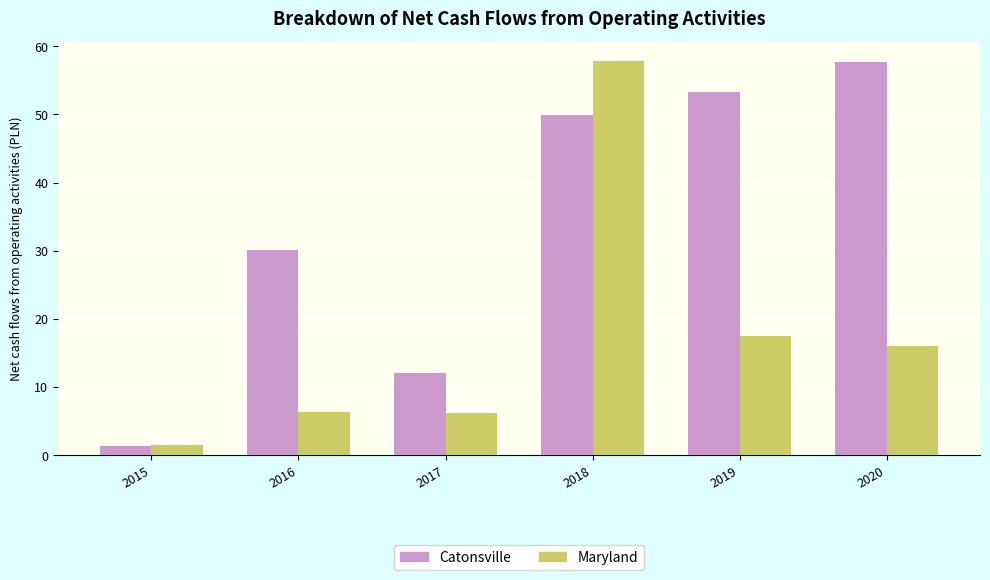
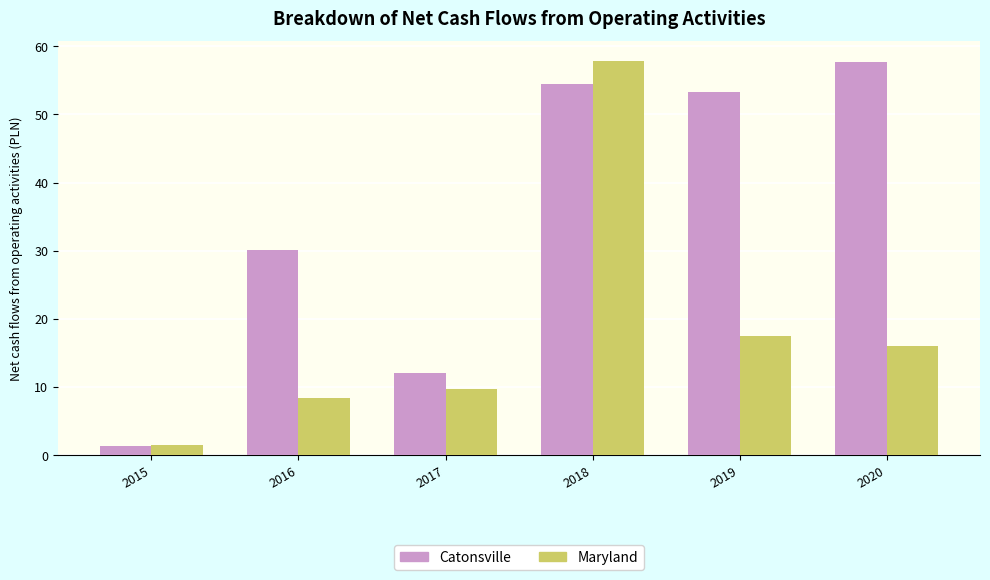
Maryland, 2016: 6 -> 8
Maryland, 2017: 6 -> 10
Catonsville, 2018: 50 -> 55
